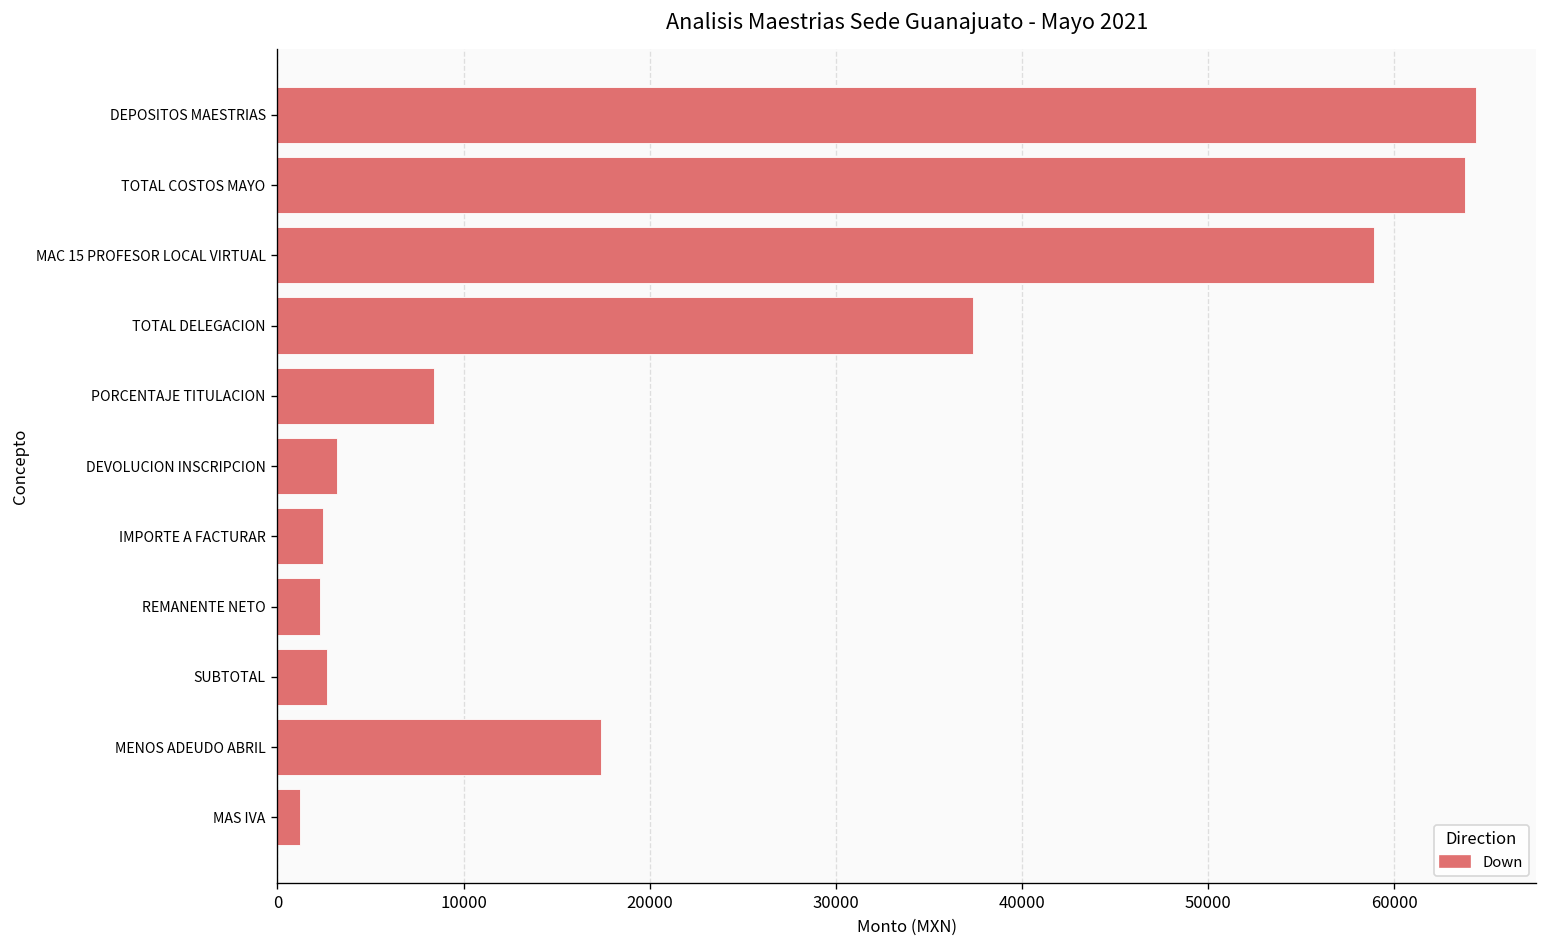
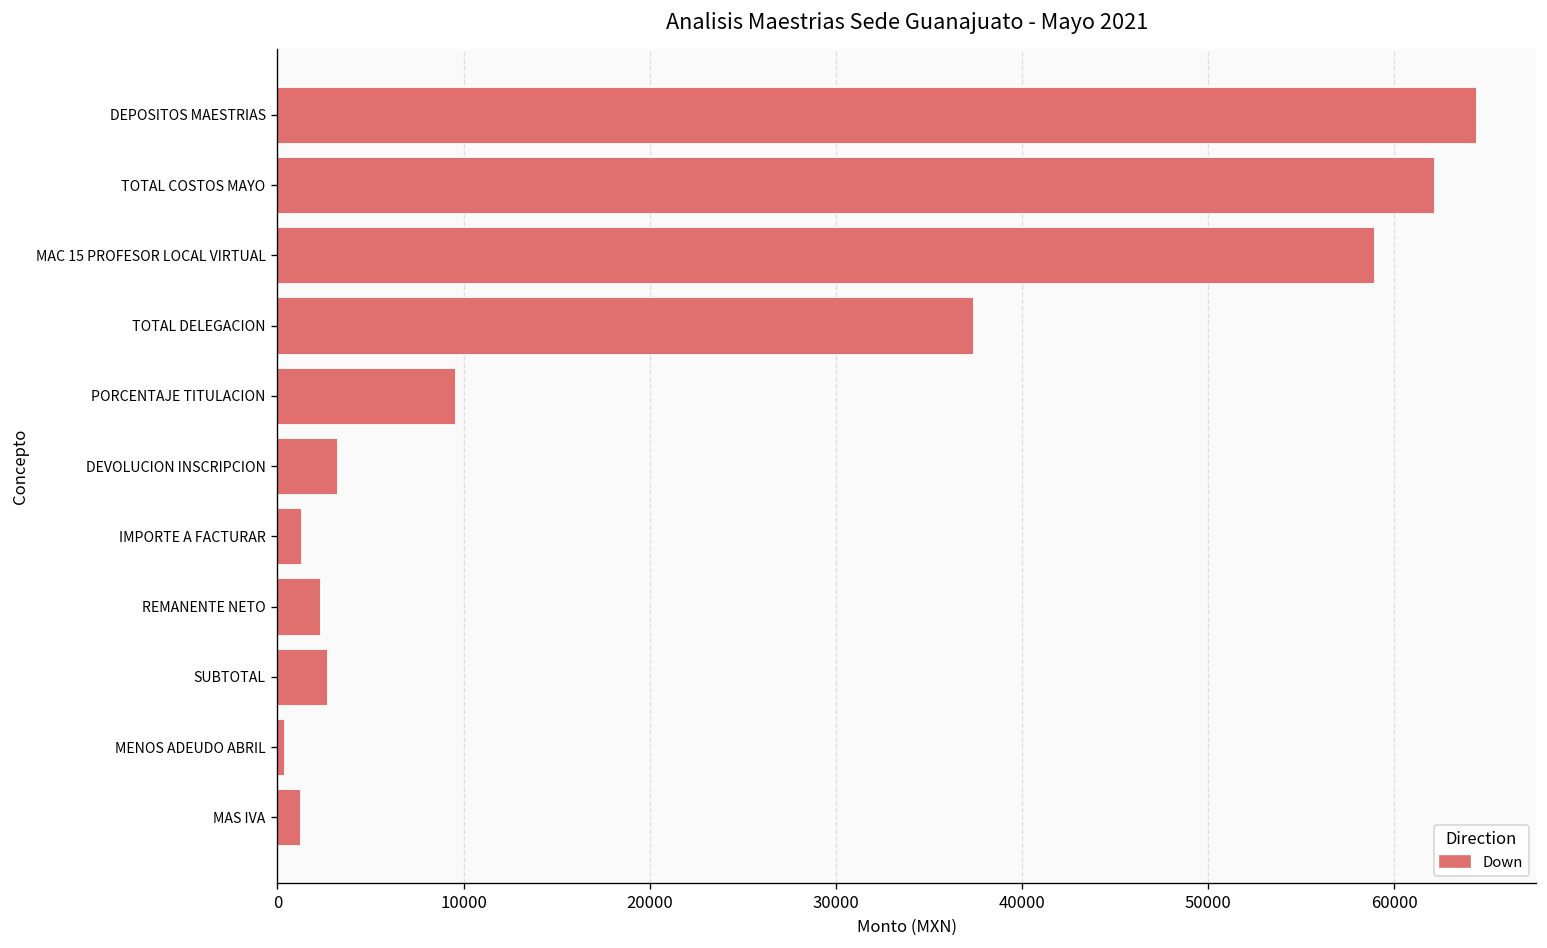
TOTAL COSTOS MAYO: 63800 -> 62100
PORCENTAJE TITULACION: 8400 -> 9500
IMPORTE A FACTURAR: 2400 -> 1300
MENOS ADEUDO ABRIL: 17400 -> 400
